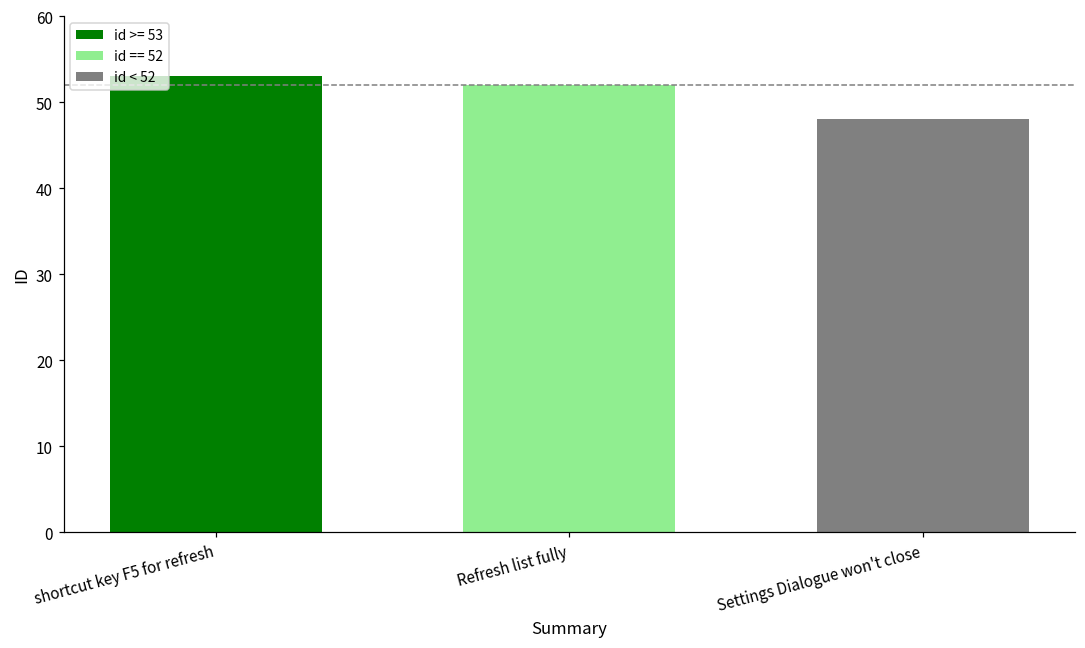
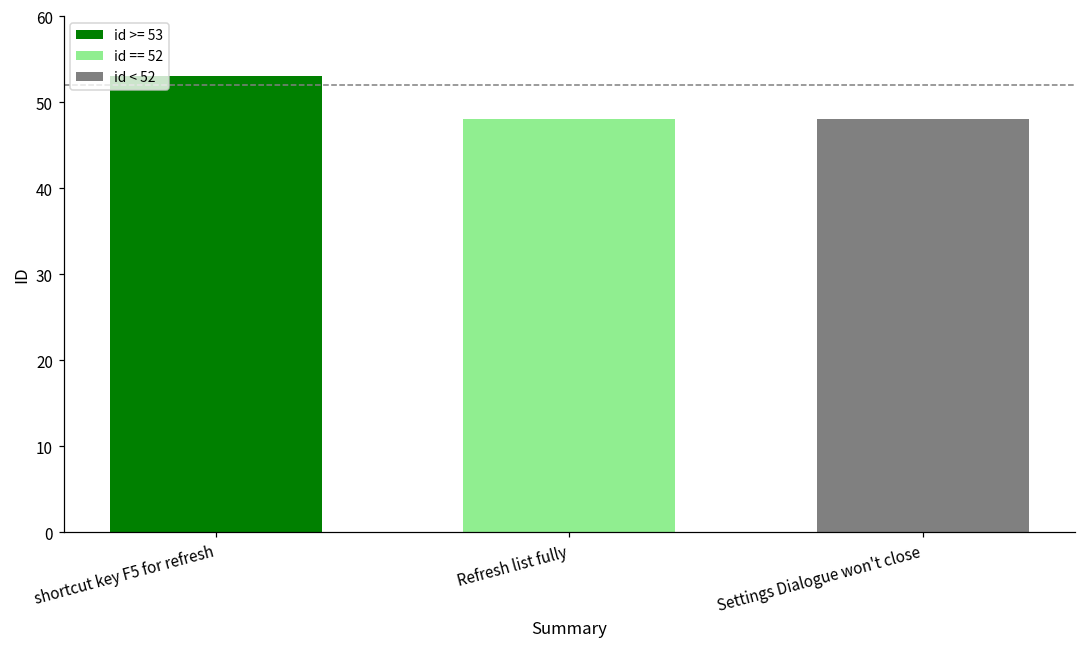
Refresh list fully: 52 -> 48
